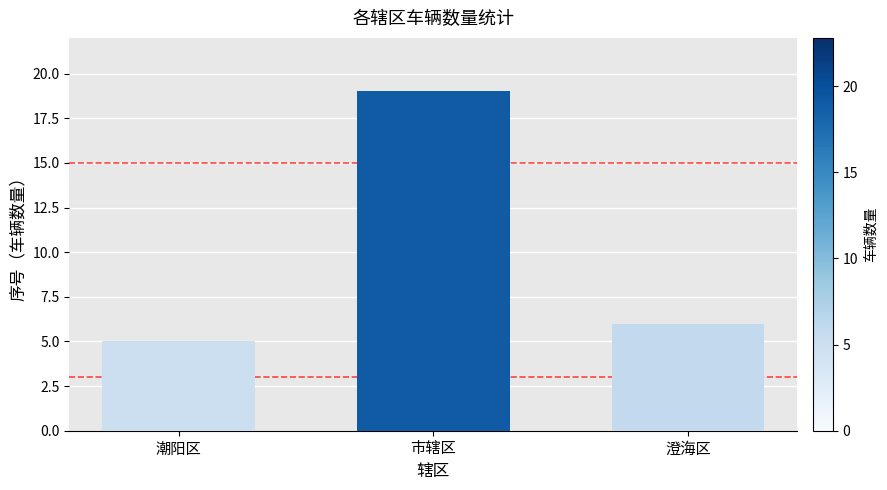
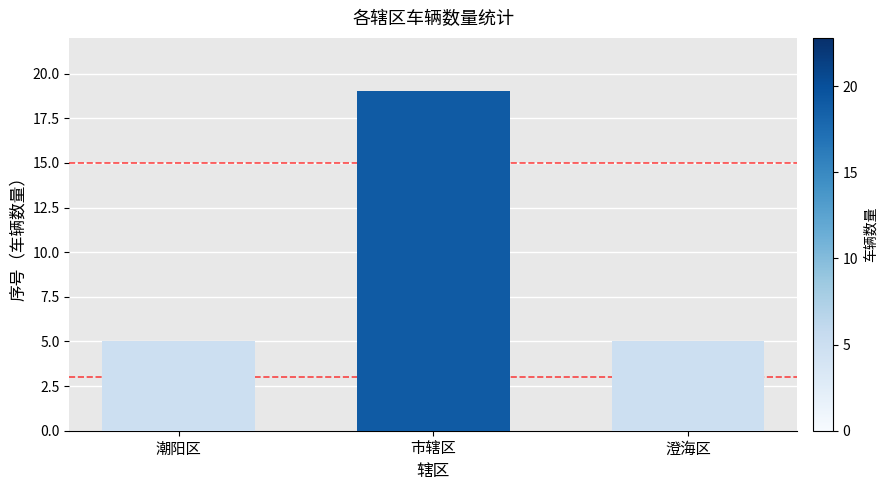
澄海区: 6 -> 5
